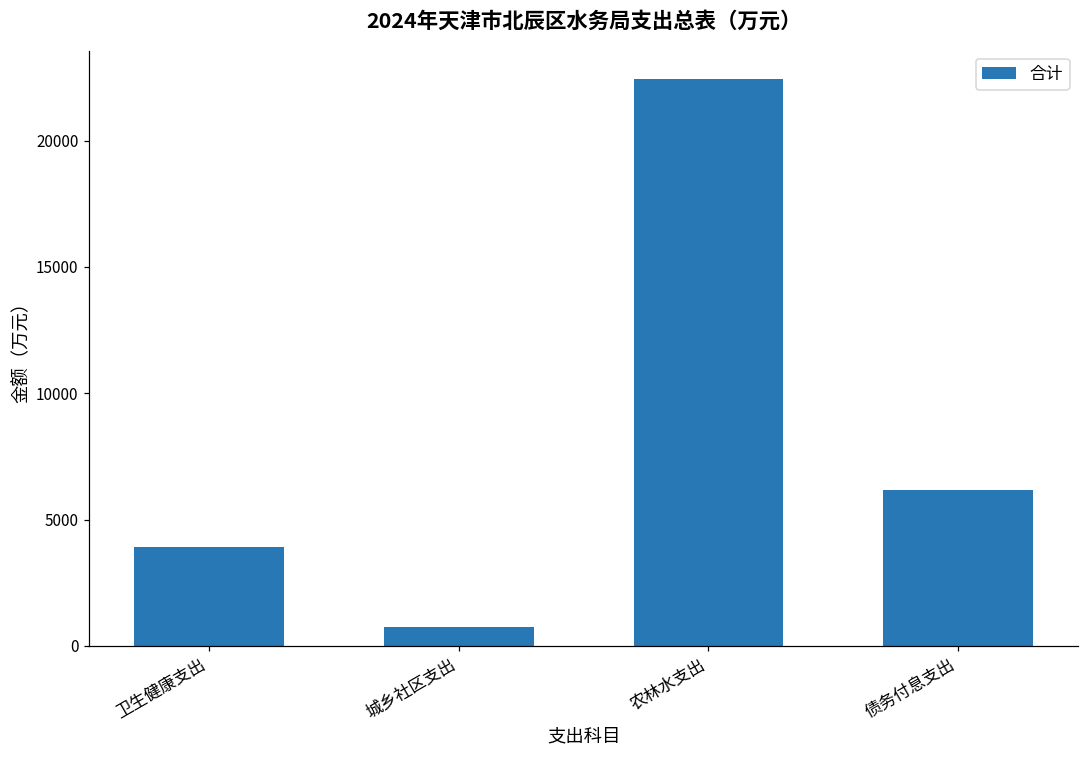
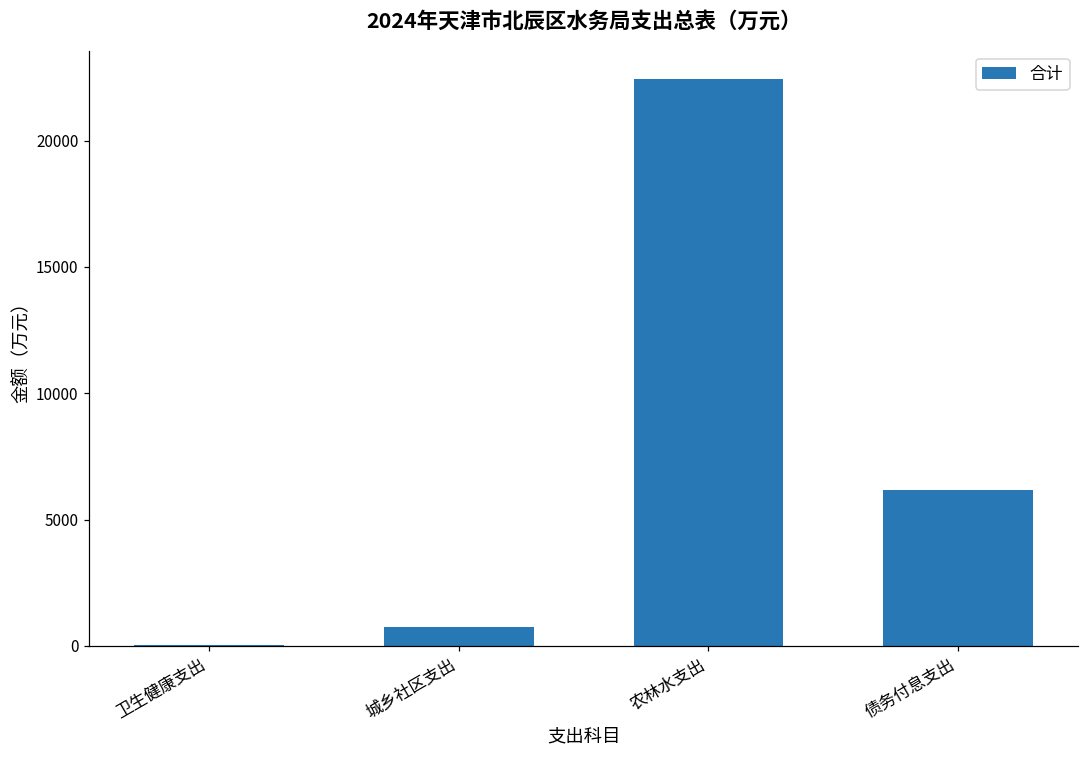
卫生健康支出: 3900 -> 0
